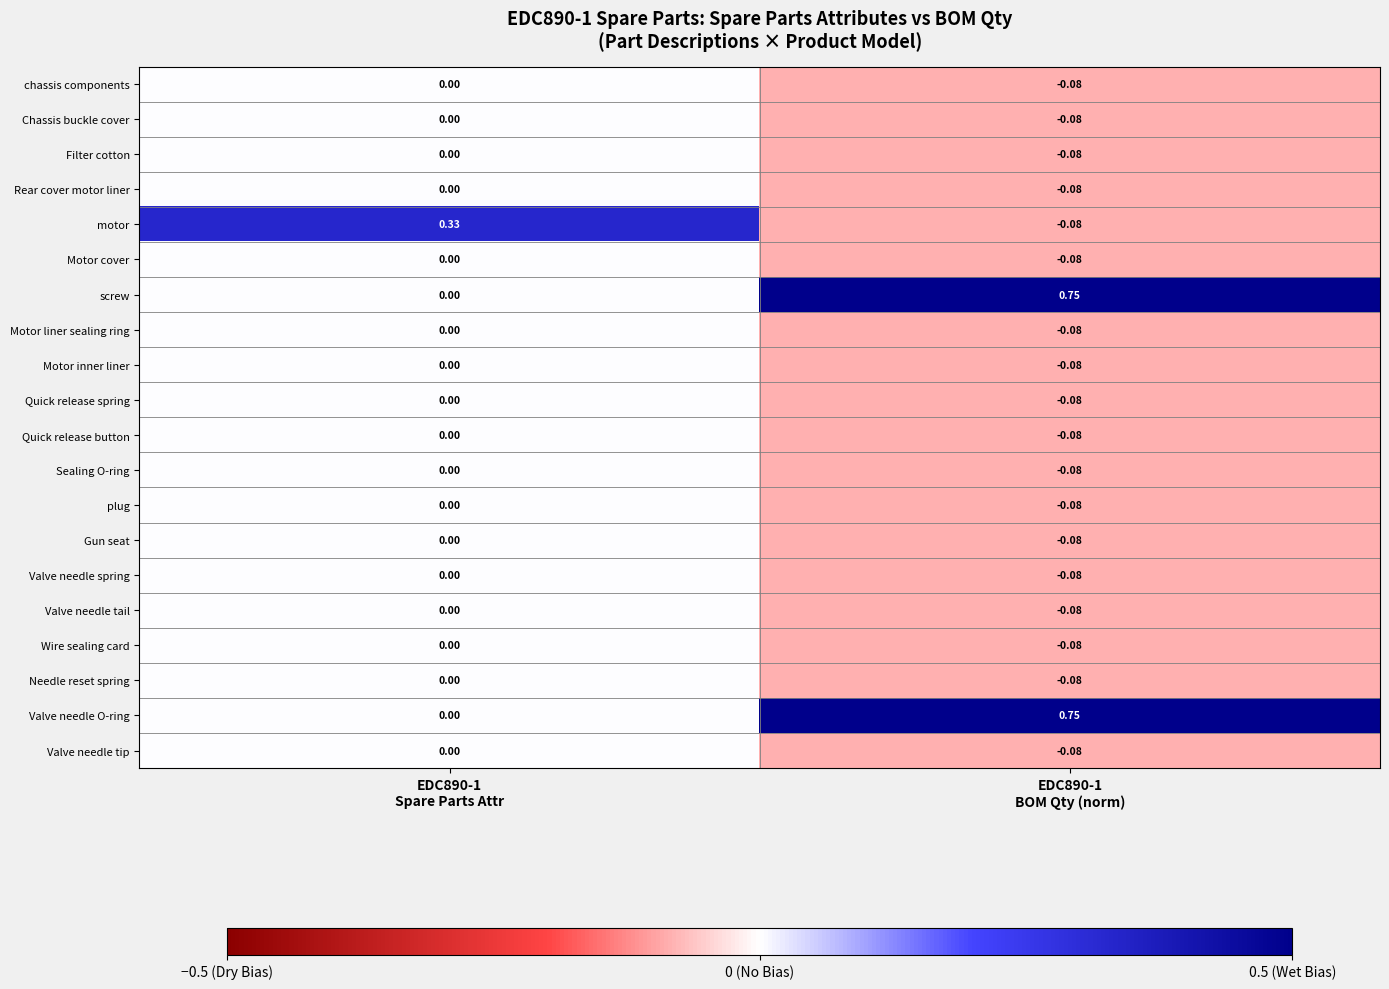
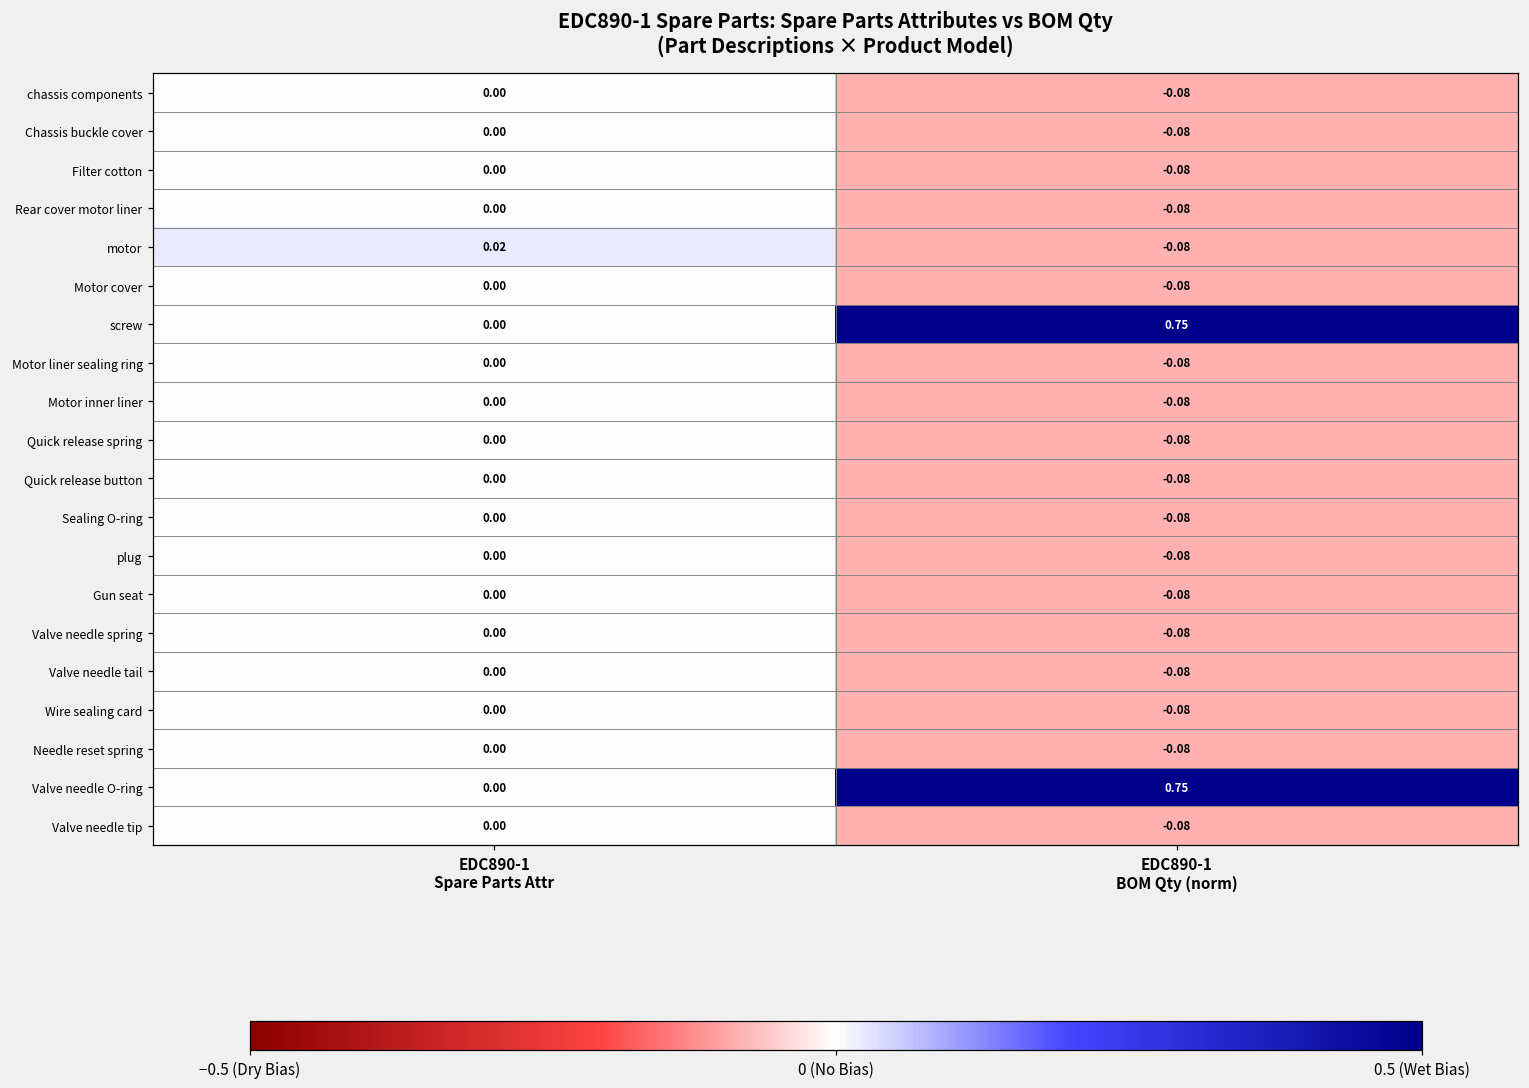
motor, EDC890-1 Spare Parts Attr: 0.33 -> 0.02
